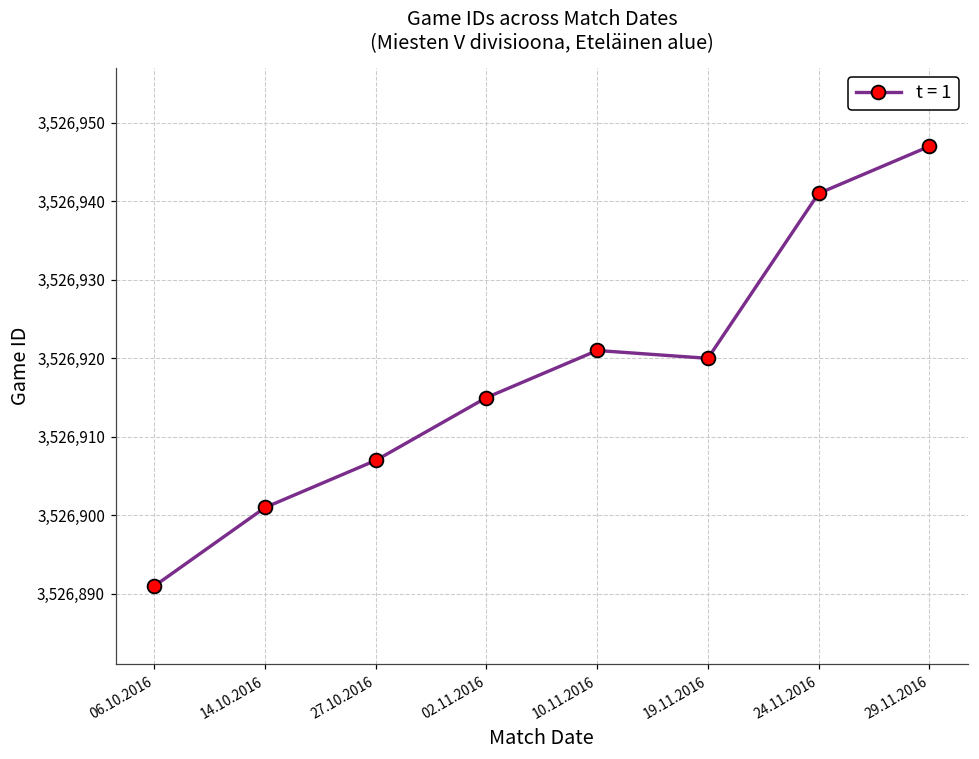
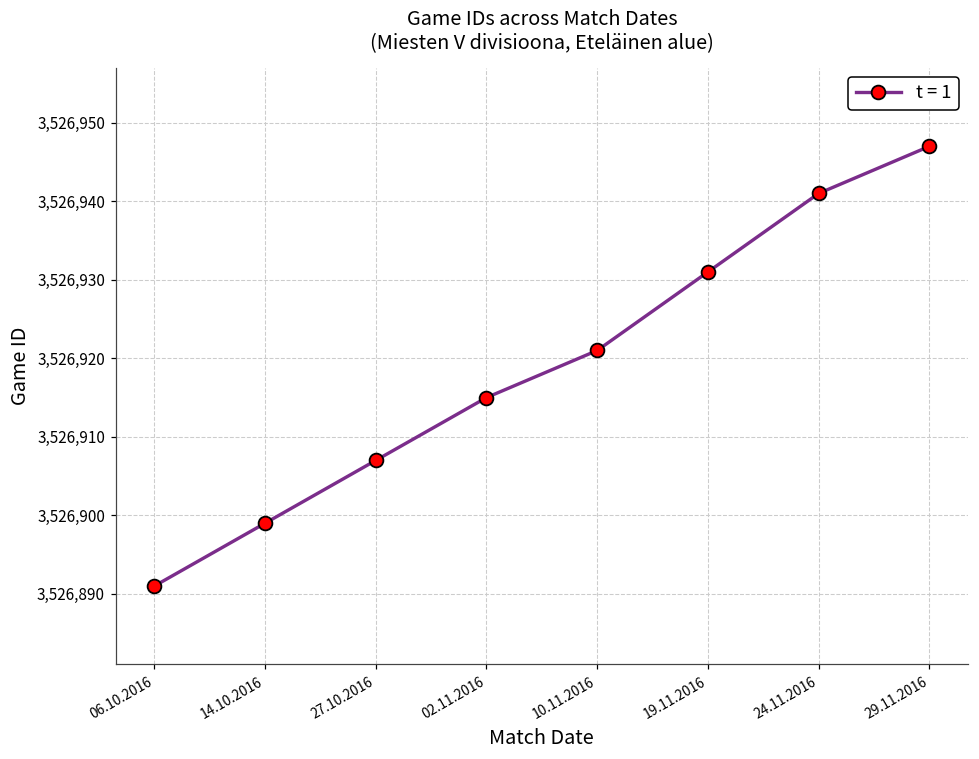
14.10.2016: 3,526,901 -> 3,526,899
19.11.2016: 3,526,920 -> 3,526,931
